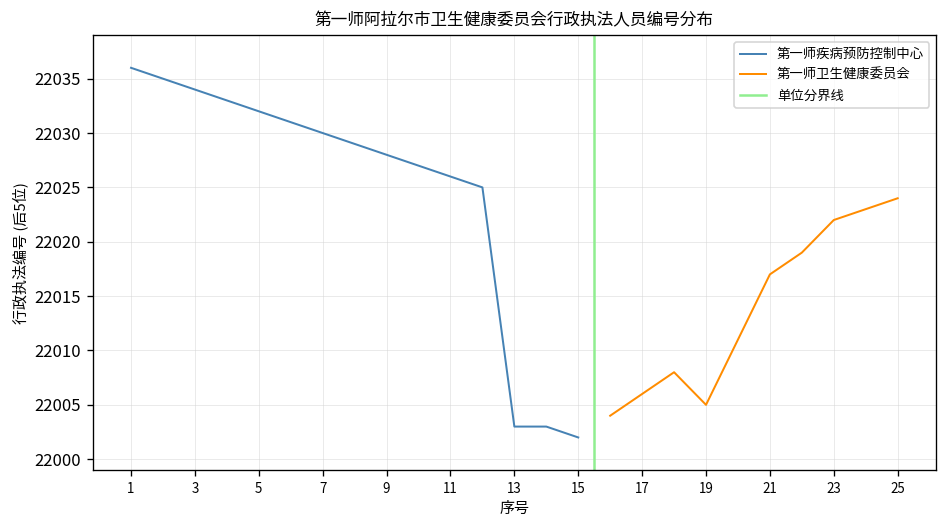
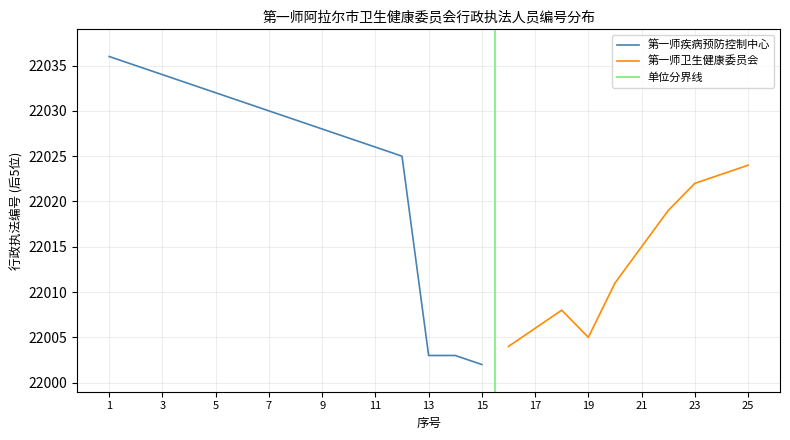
第一师卫生健康委员会, 21: 22017 -> 22015
